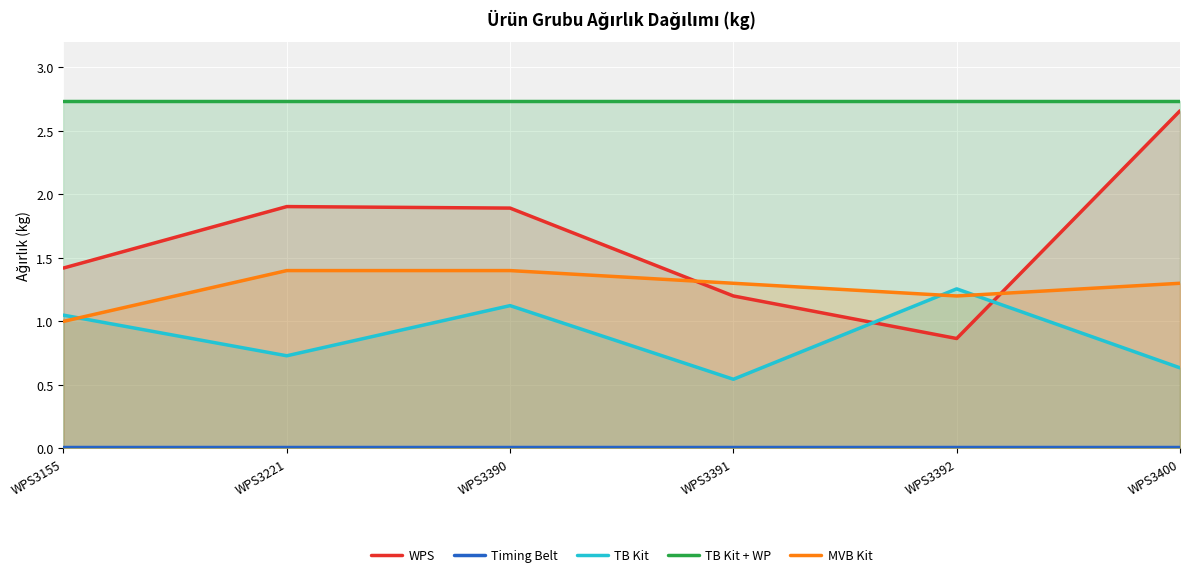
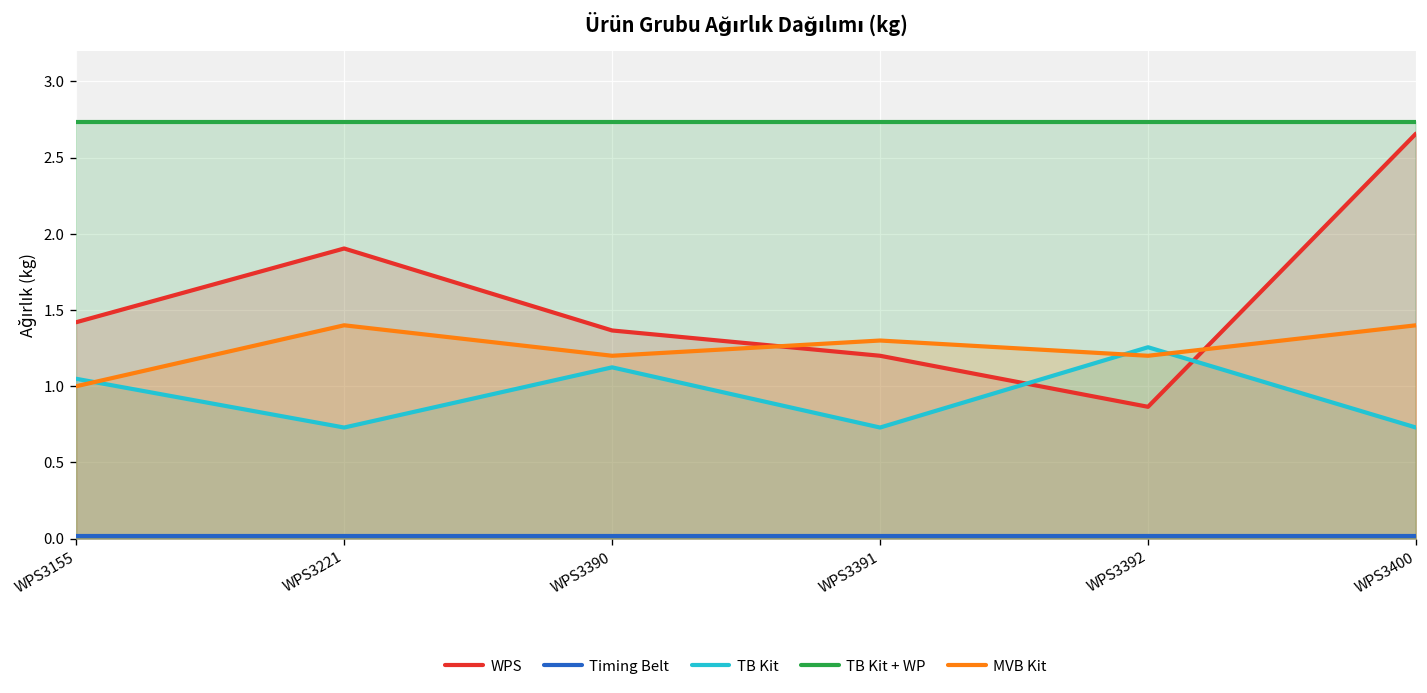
WPS, WPS3390: 1.89 -> 1.37
MVB Kit, WPS3390: 1.4 -> 1.2
TB Kit, WPS3391: 0.54 -> 0.73
TB Kit, WPS3400: 0.63 -> 0.73
MVB Kit, WPS3400: 1.3 -> 1.4
